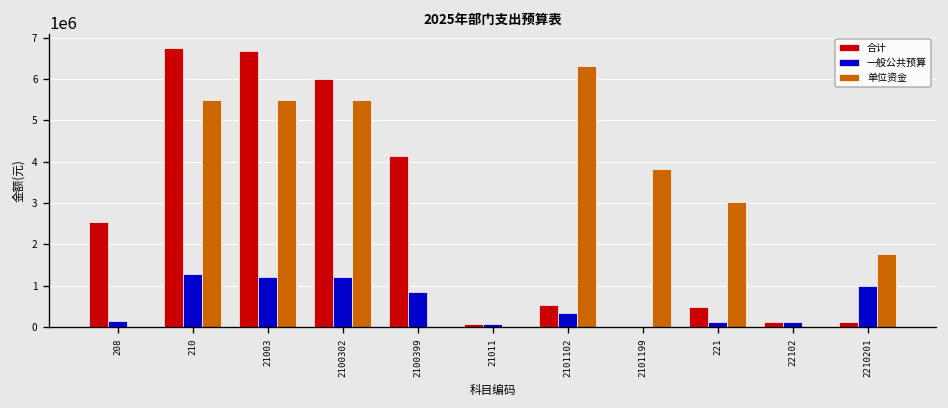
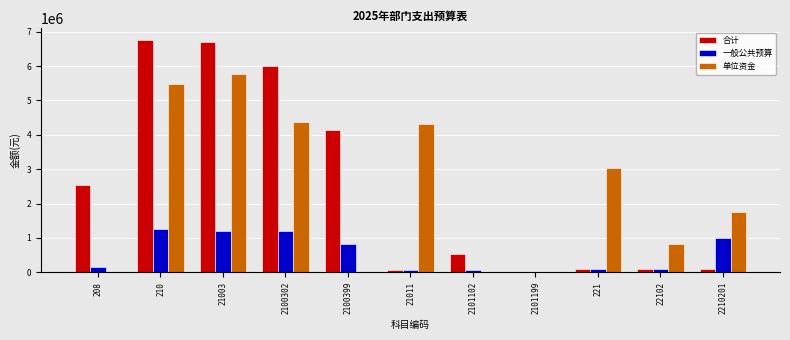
单位资金, 21003: 5500000 -> 5800000
单位资金, 2100302: 5500000 -> 4400000
单位资金, 21011: 0 -> 4300000
一般公共预算, 2101102: 300000 -> 100000
单位资金, 2101102: 6300000 -> 0
单位资金, 2101199: 3800000 -> 0
合计, 221: 500000 -> 100000
单位资金, 22102: 0 -> 800000
